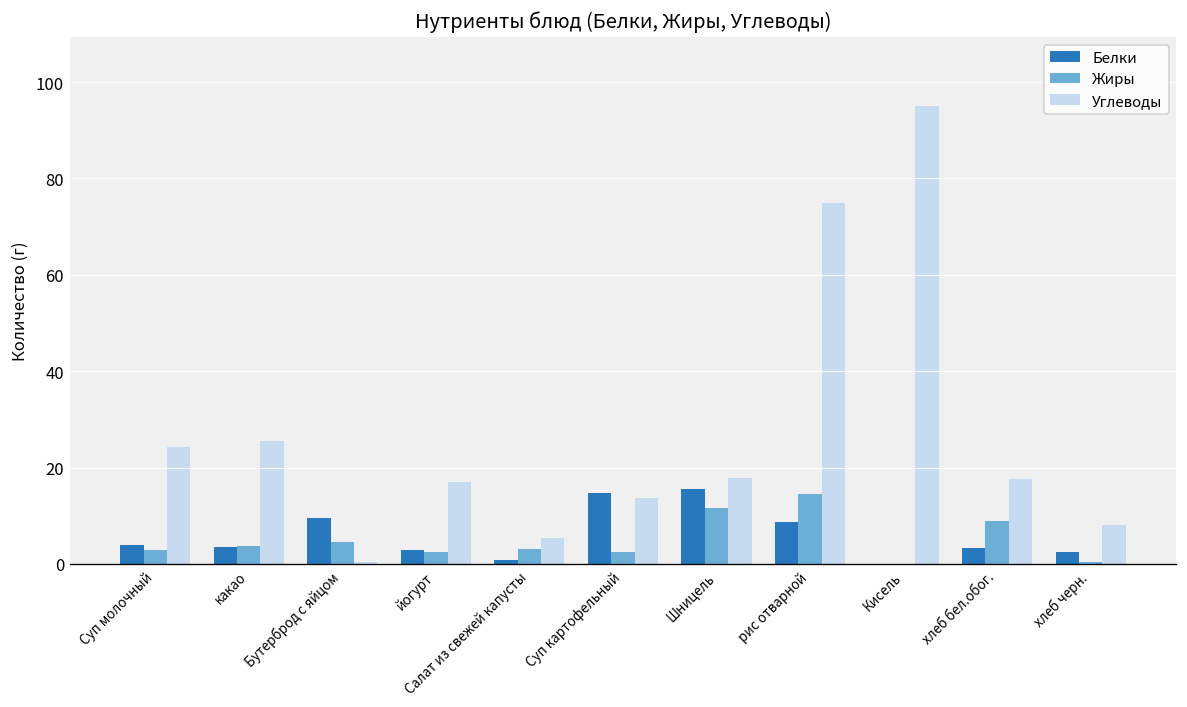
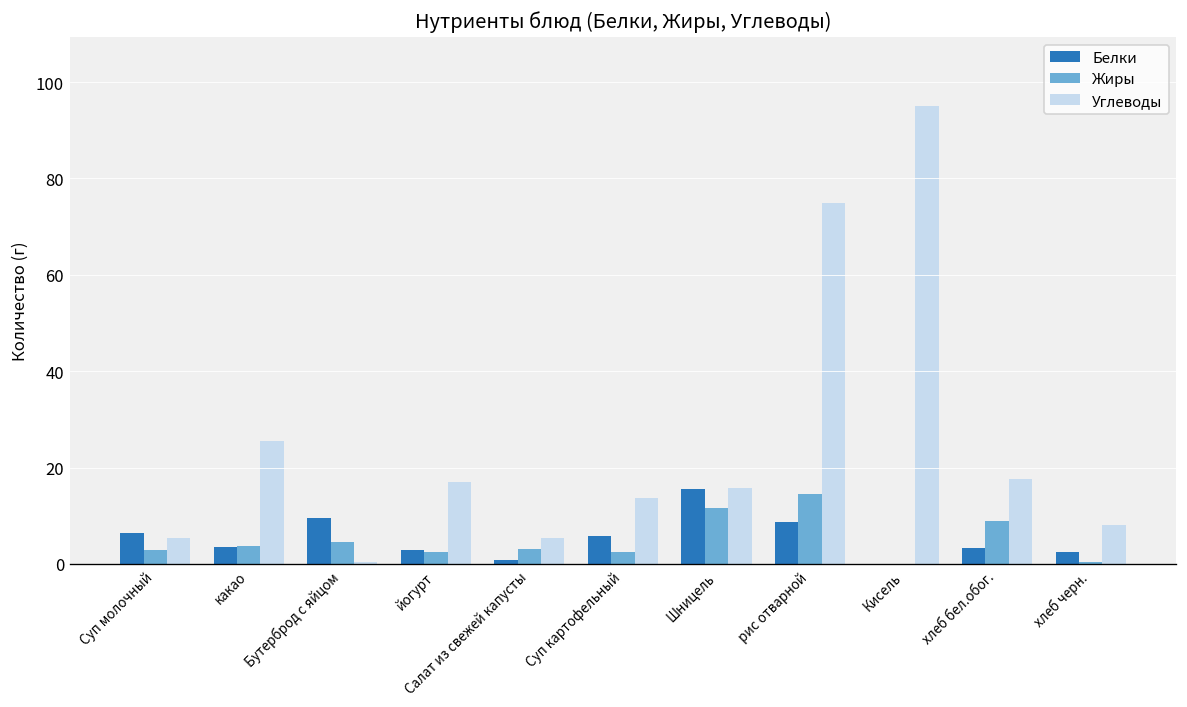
Белки, Суп молочный: 4 -> 6
Углеводы, Суп молочный: 24 -> 5
Белки, Суп картофельный: 15 -> 6
Углеводы, Шницель: 18 -> 16
